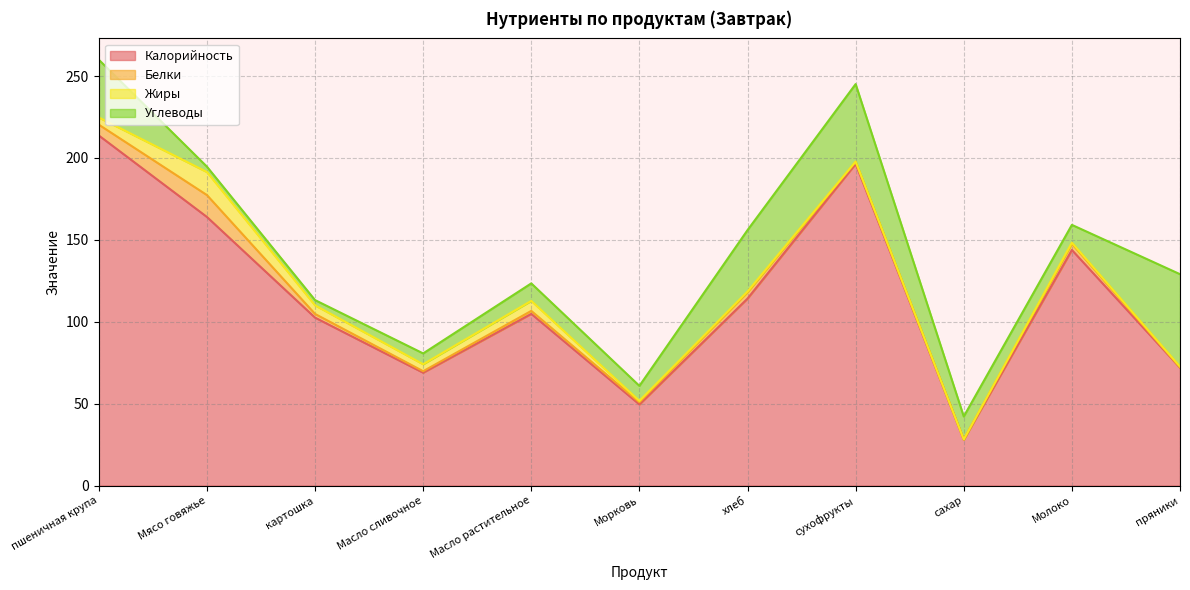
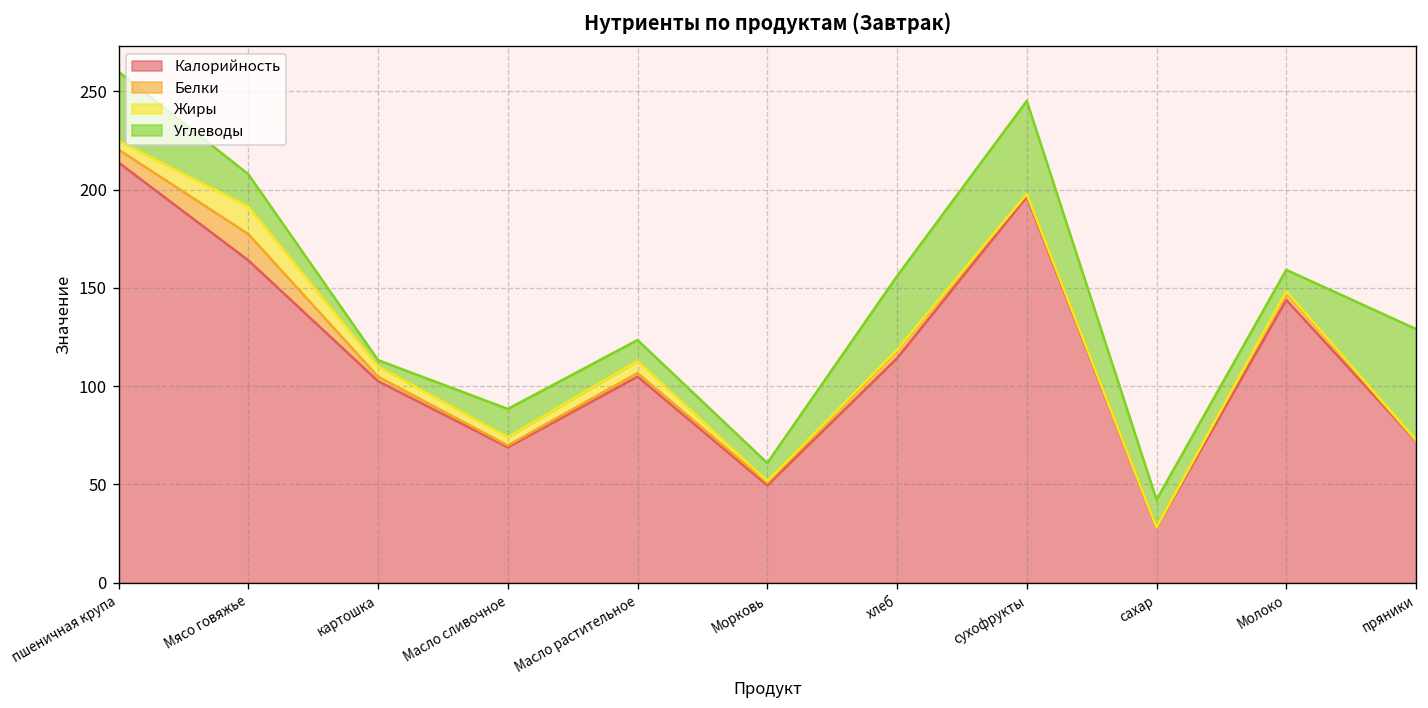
Углеводы, Мясо говяжье: 3 -> 16
Углеводы, Масло сливочное: 7 -> 14
